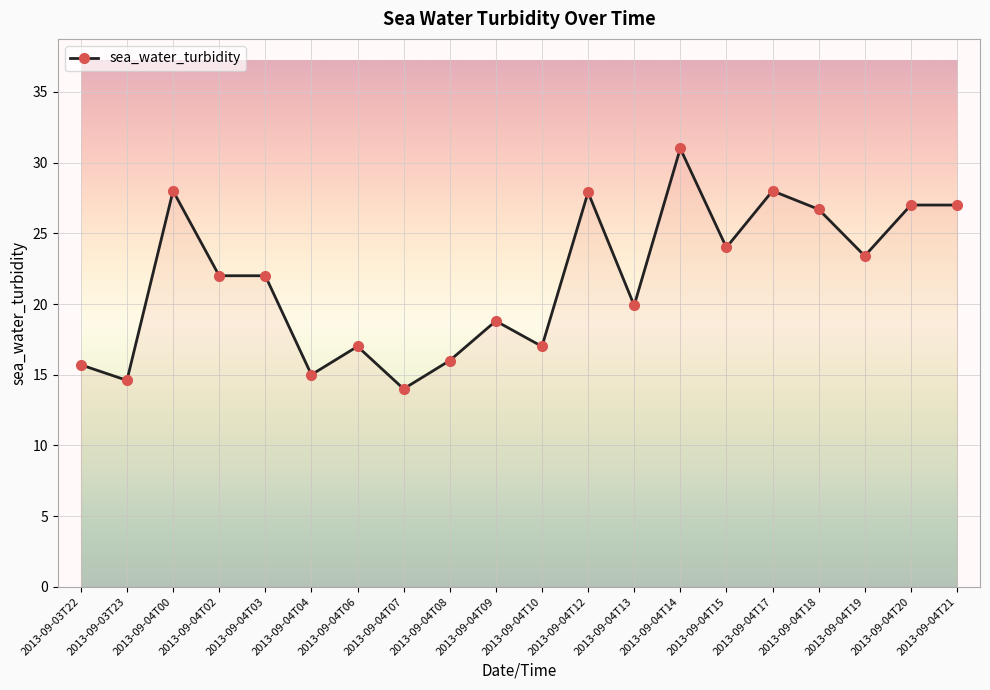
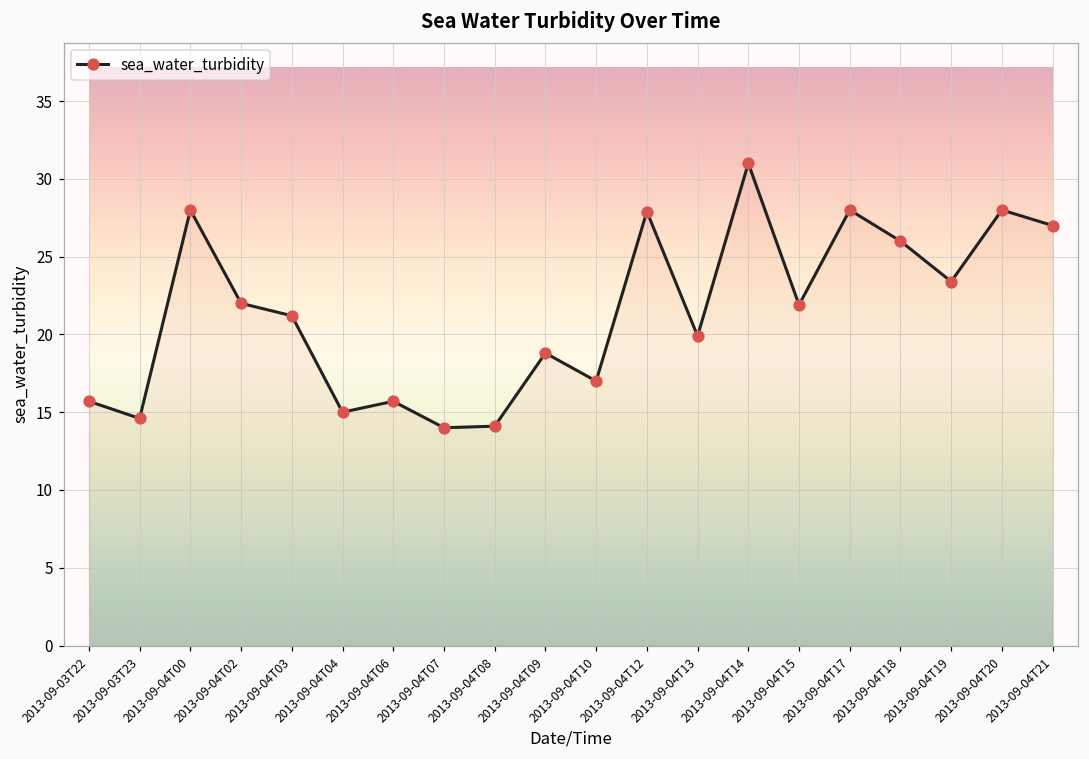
2013-09-04T03: 22.0 -> 21.2
2013-09-04T06: 17.0 -> 15.7
2013-09-04T08: 16.0 -> 14.1
2013-09-04T15: 24.0 -> 21.9
2013-09-04T18: 26.7 -> 26.0
2013-09-04T20: 27 -> 28
